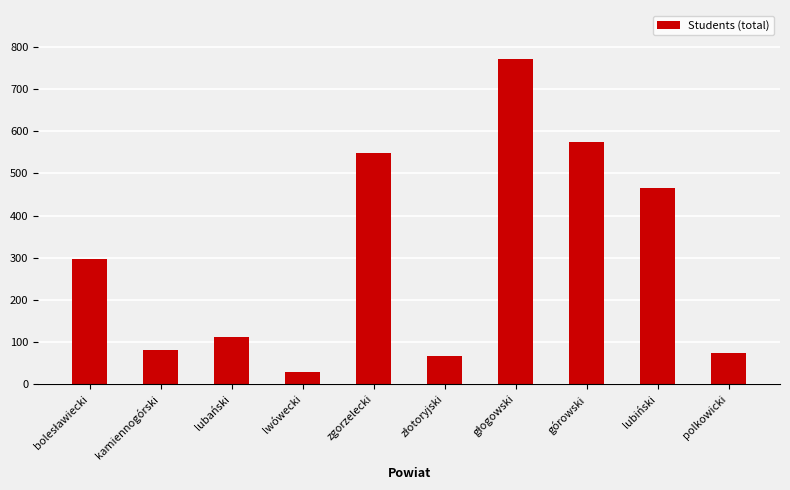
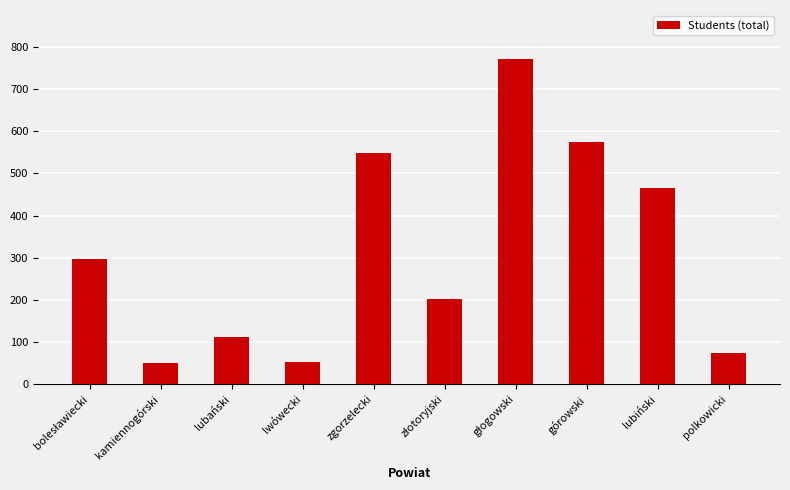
kamiennogórski: 80 -> 50
lwówecki: 30 -> 50
złotoryjski: 70 -> 200
